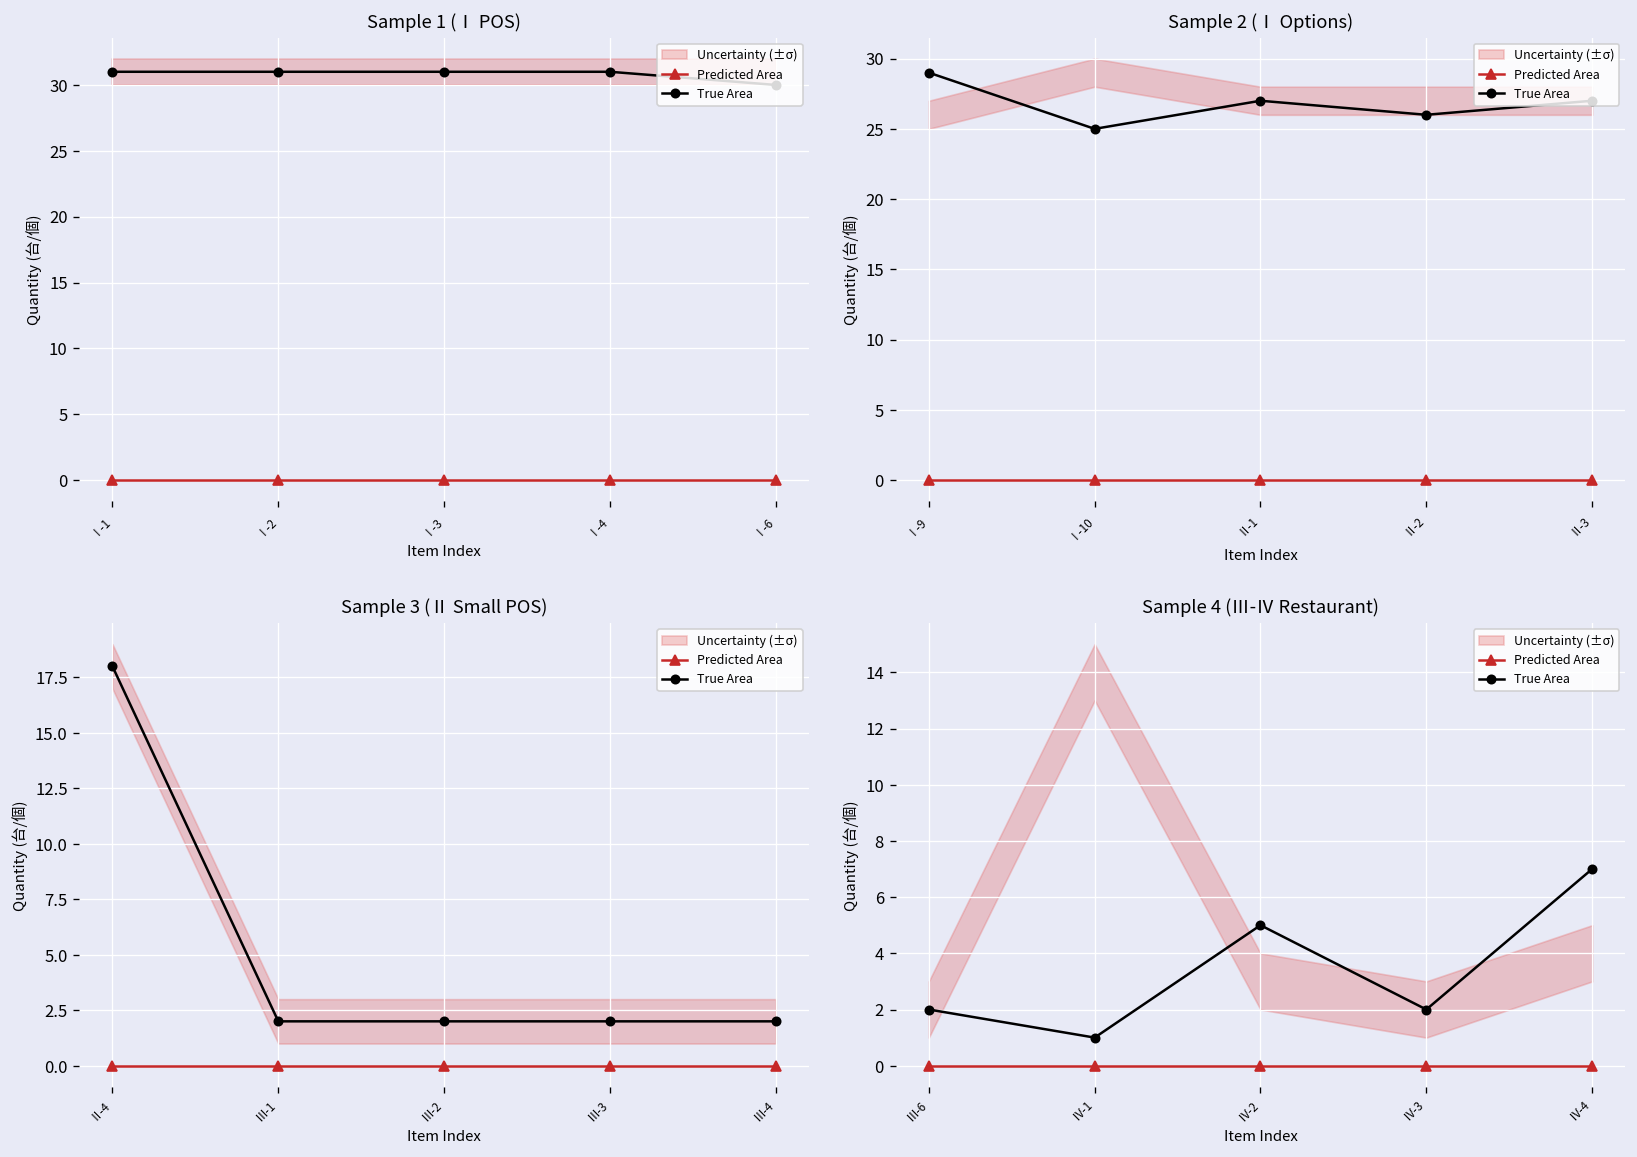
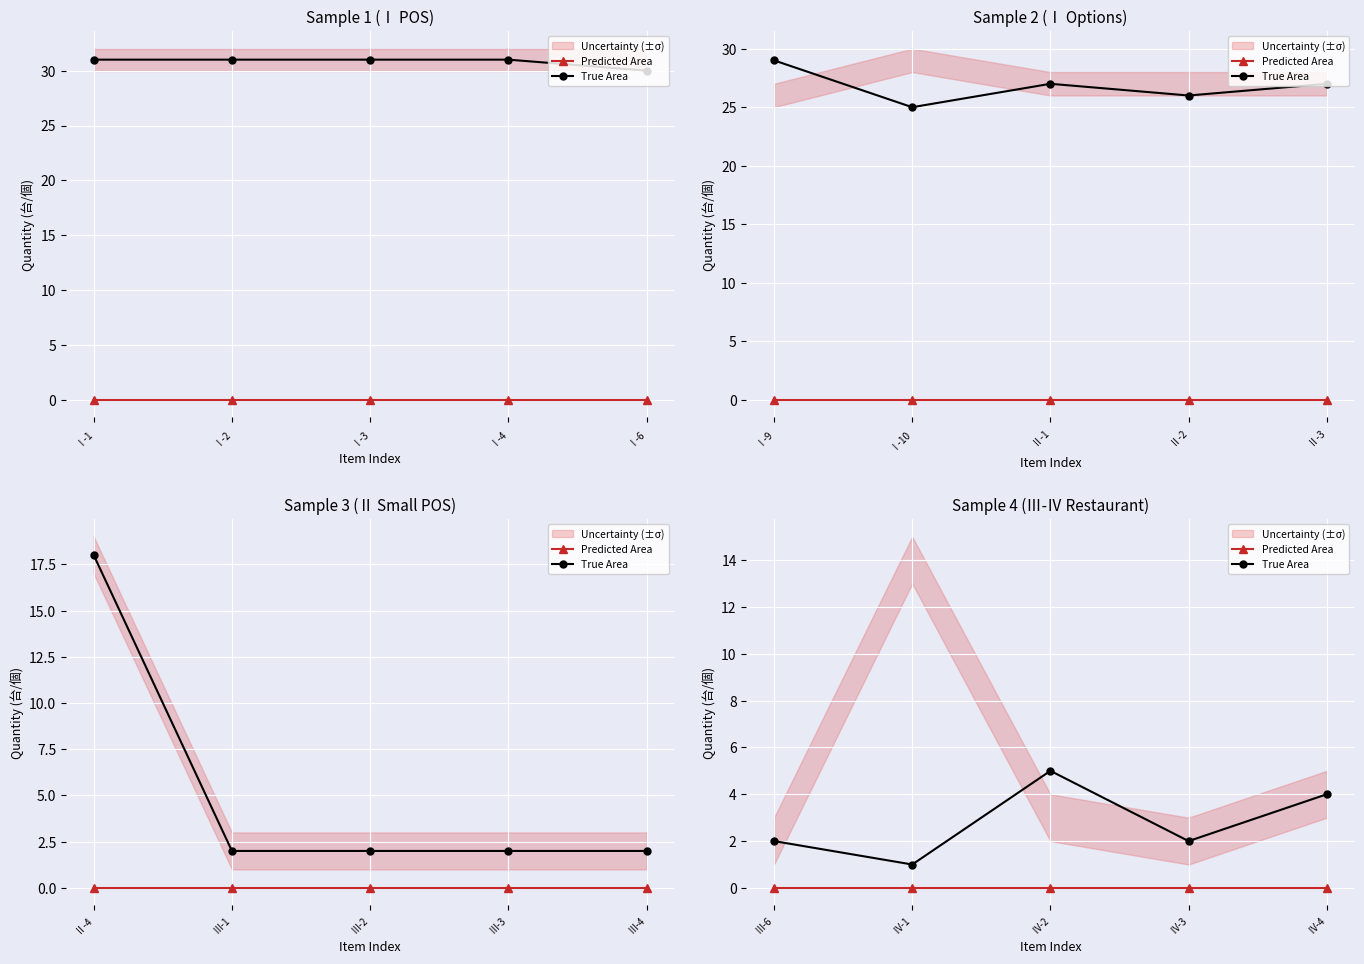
Sample 4 (Ⅲ-Ⅳ Restaurant), True Area, Ⅳ-4: 7 -> 4
